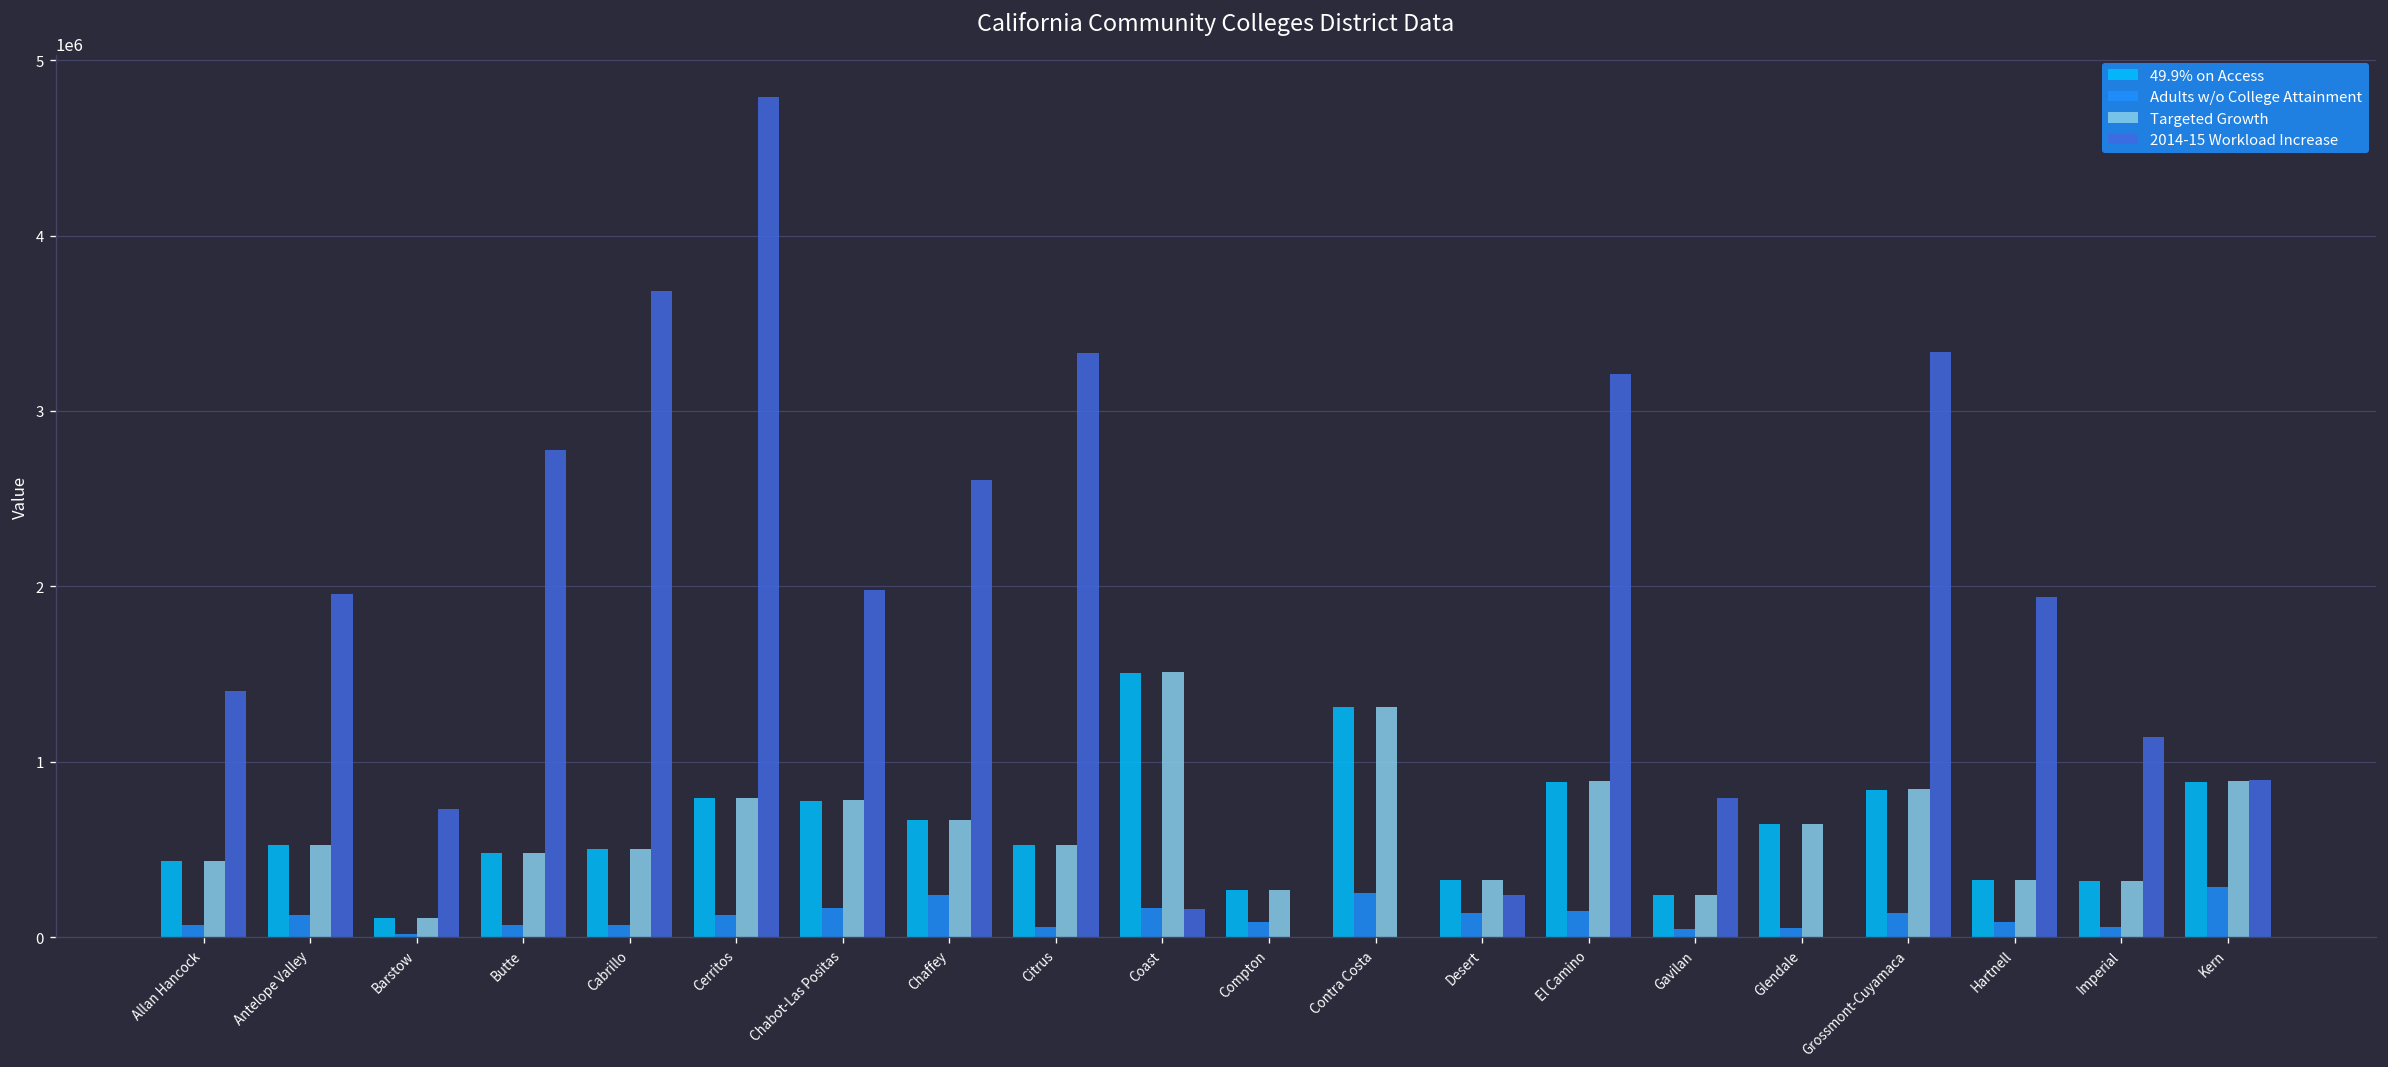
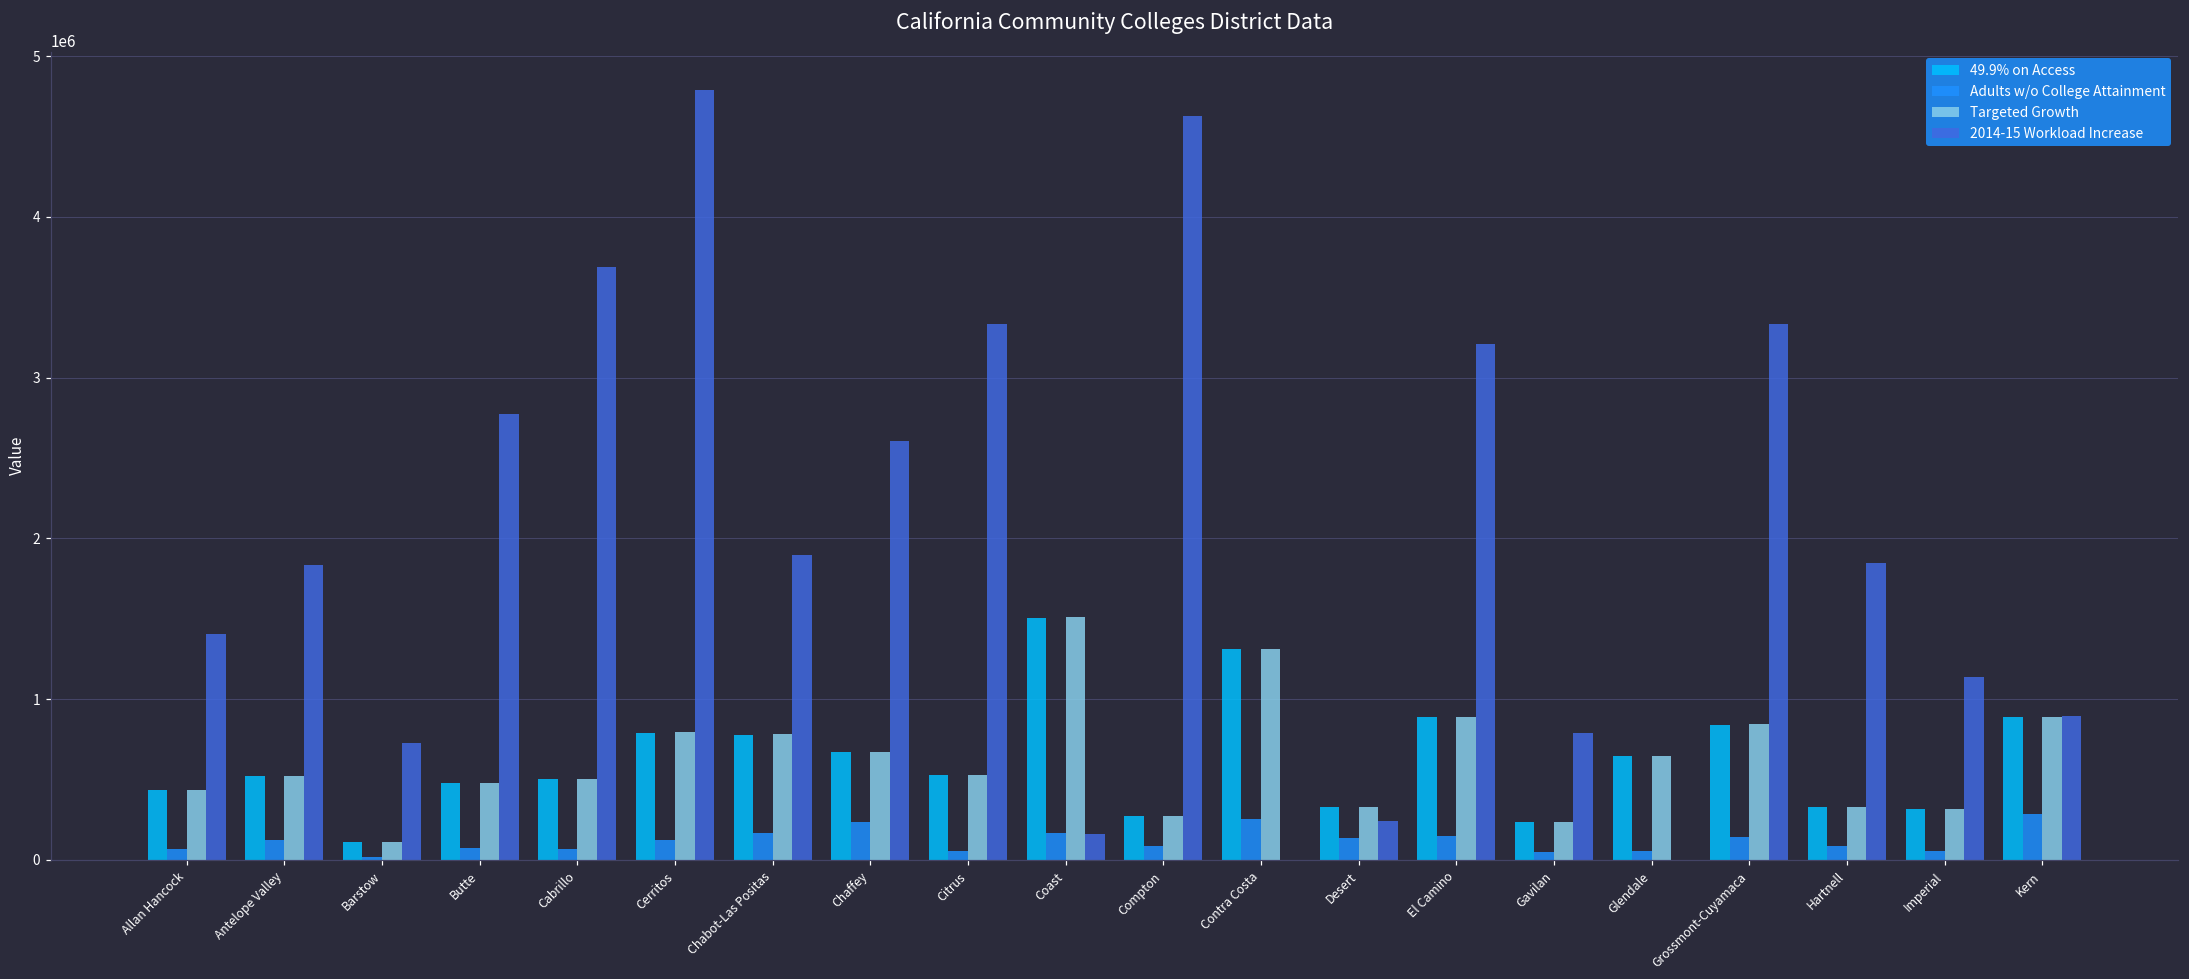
2014-15 Workload Increase, Antelope Valley: 1960000 -> 1840000
2014-15 Workload Increase, Chabot-Las Positas: 1980000 -> 1890000
2014-15 Workload Increase, Compton: 0 -> 4630000
2014-15 Workload Increase, Hartnell: 1940000 -> 1840000
